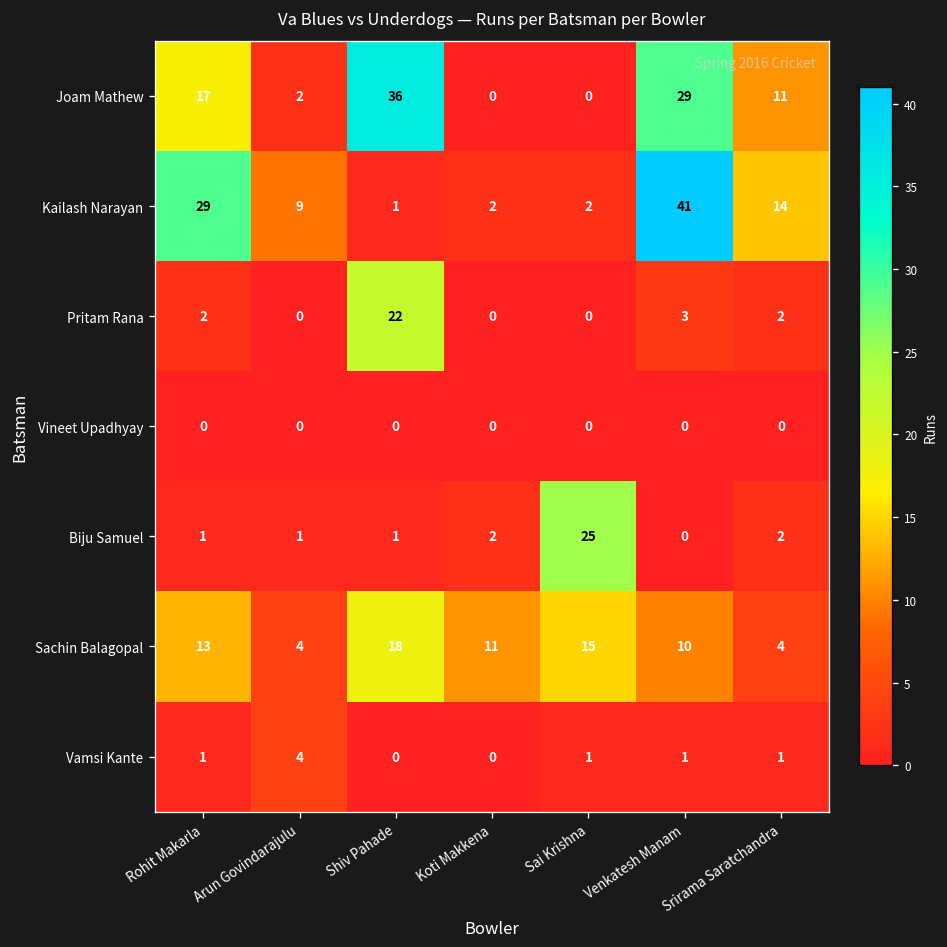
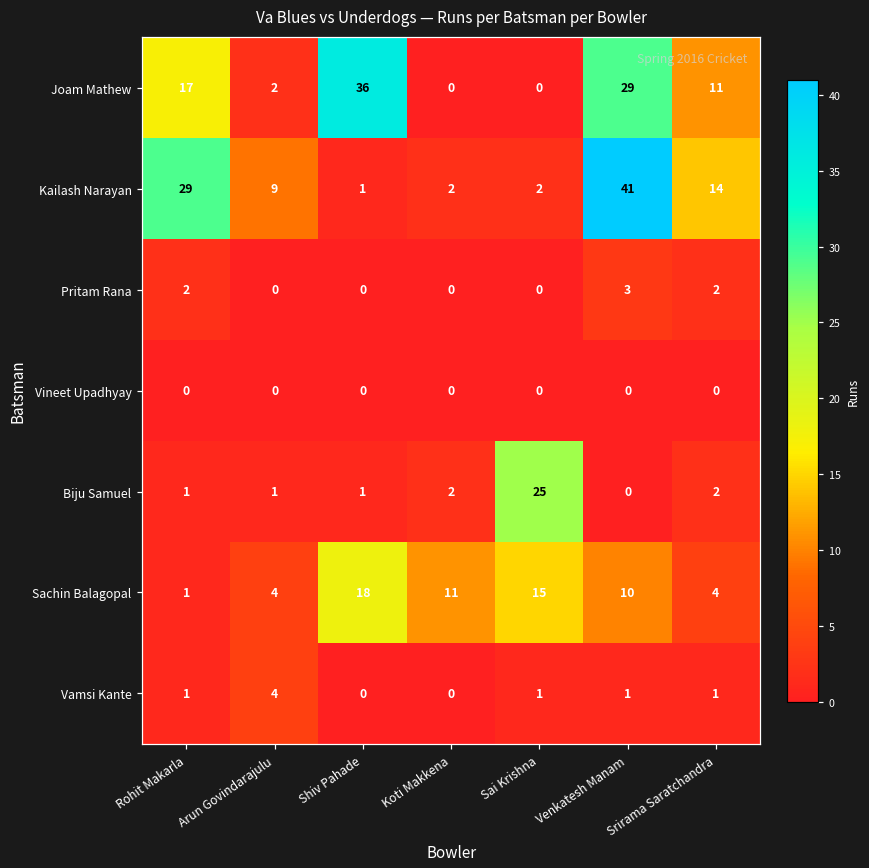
Pritam Rana, Shiv Pahade: 22 -> 0
Sachin Balagopal, Rohit Makarla: 13 -> 1
